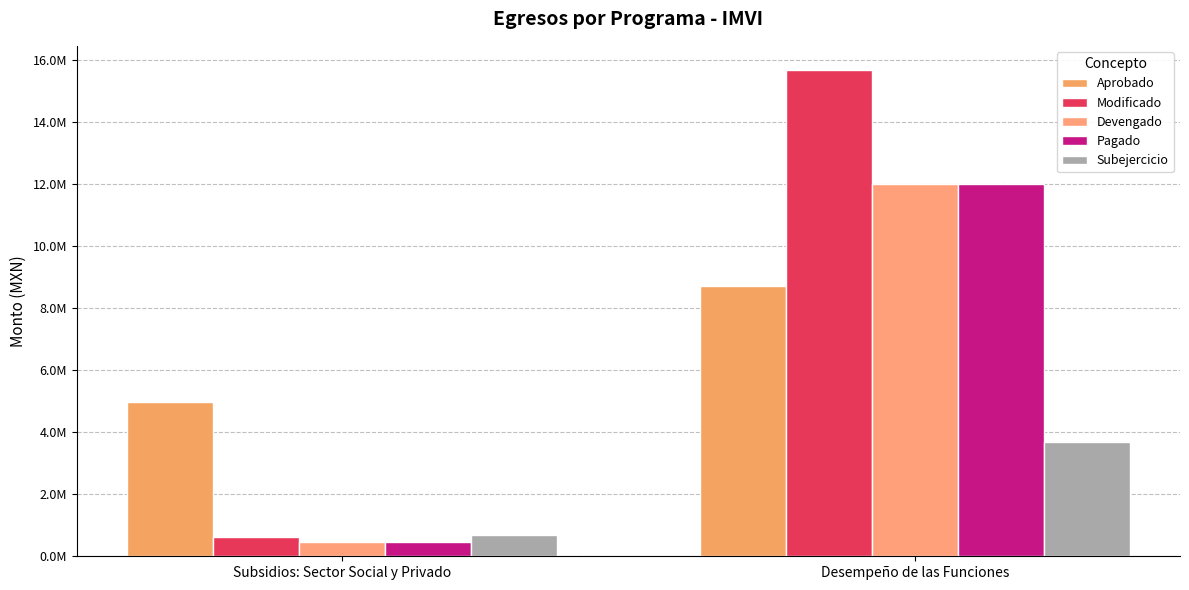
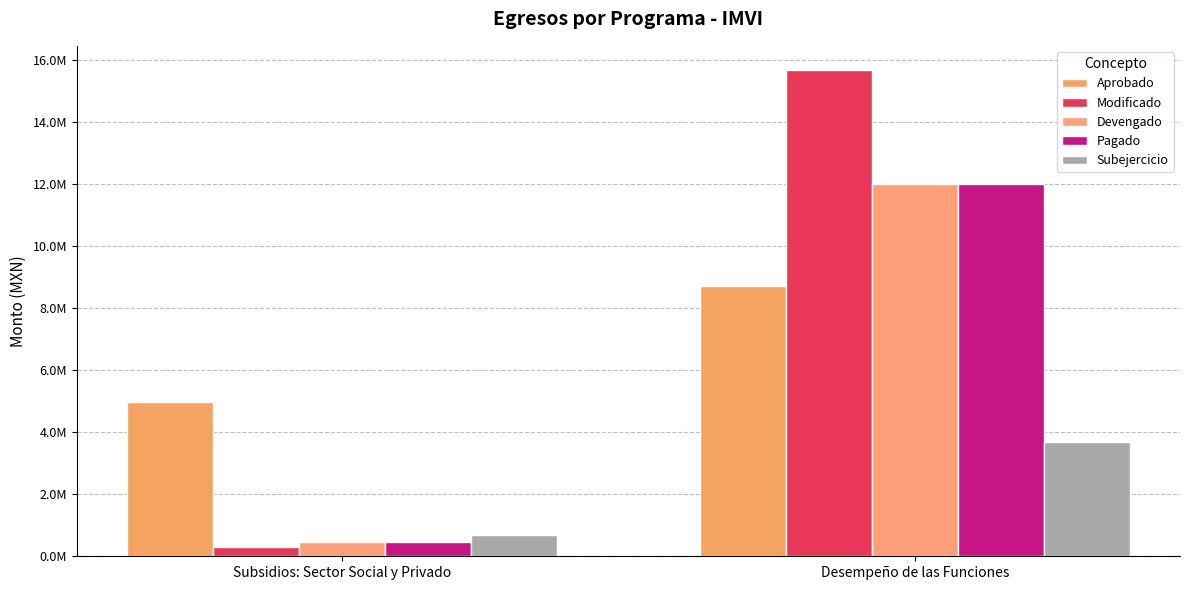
Modificado, Subsidios: Sector Social y Privado: 600000 -> 300000
